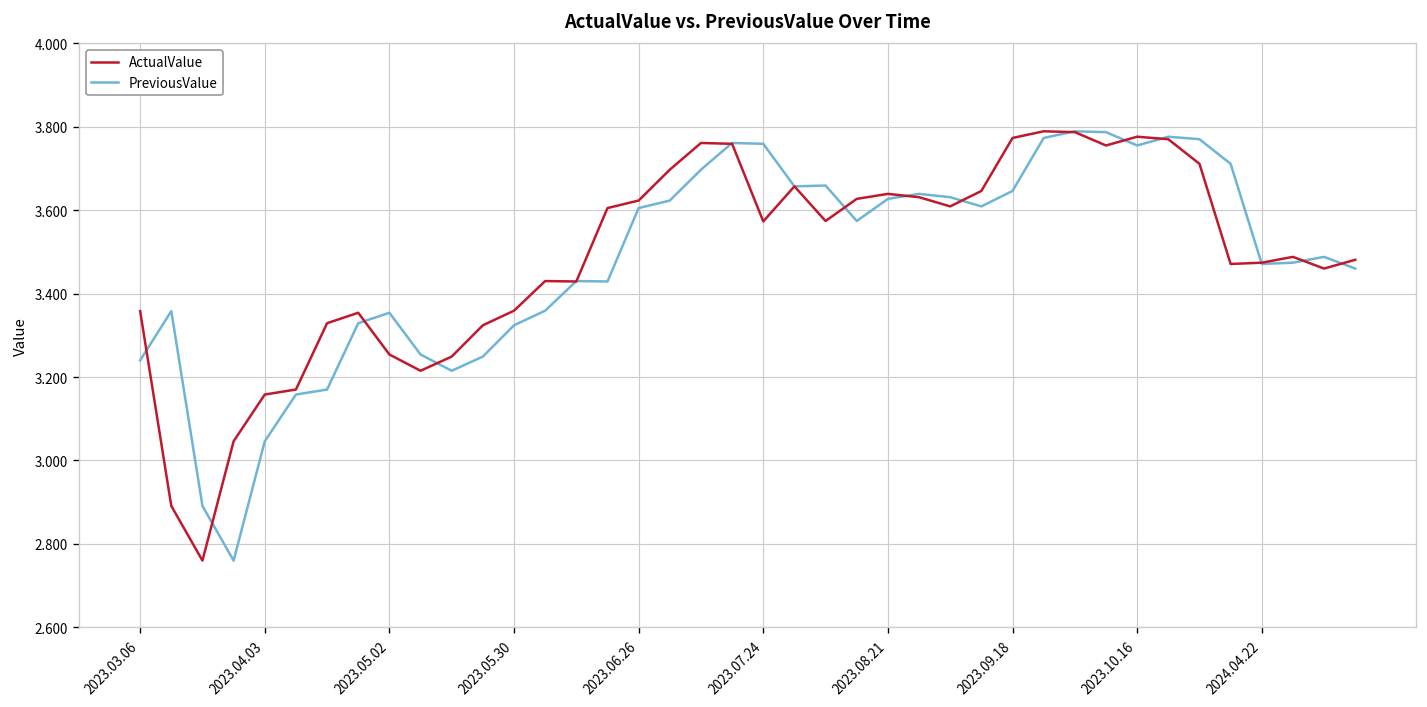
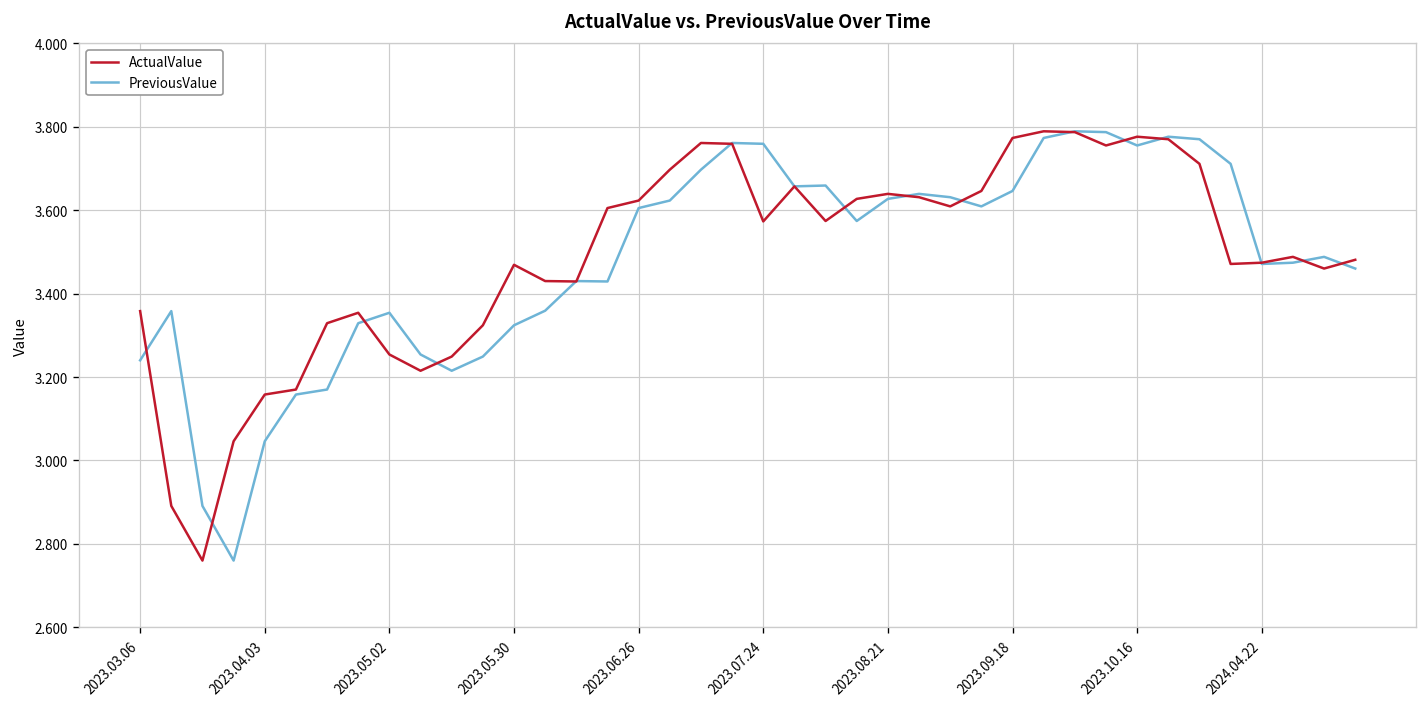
ActualValue, 2023.05.30: 3.36 -> 3.47
